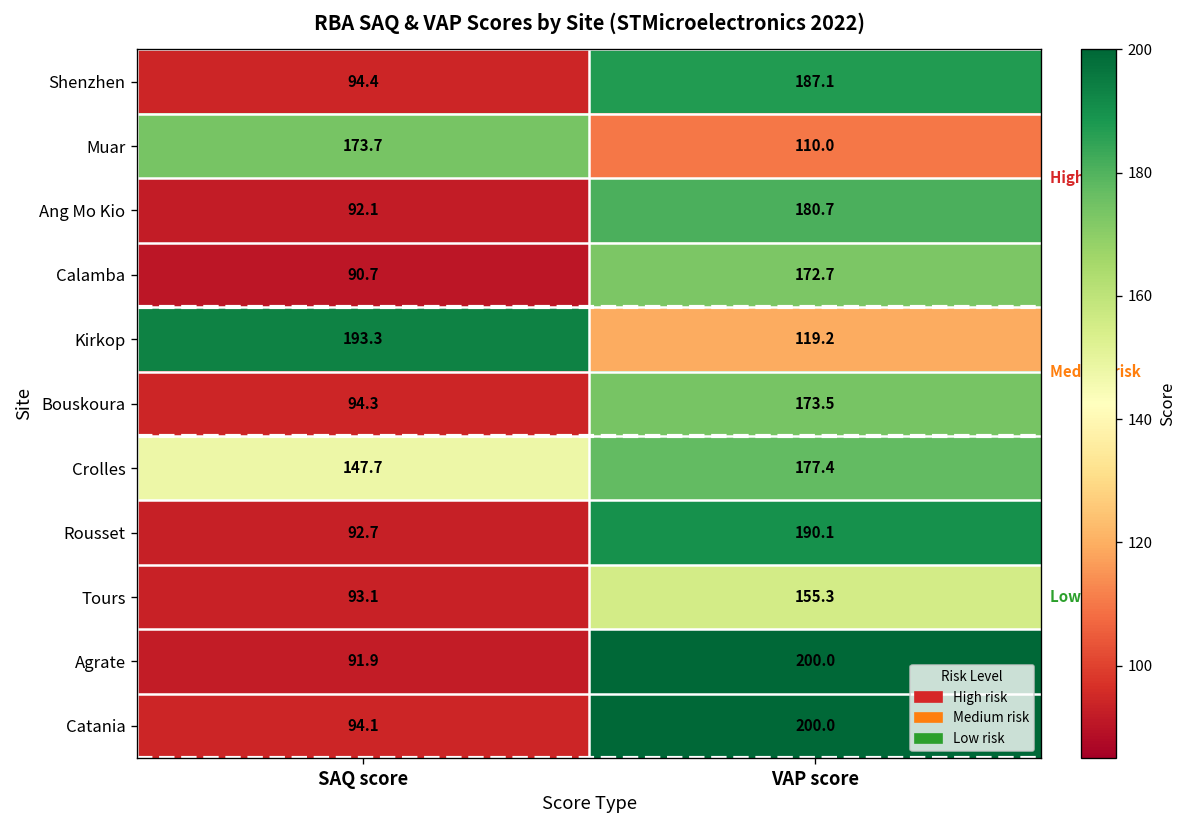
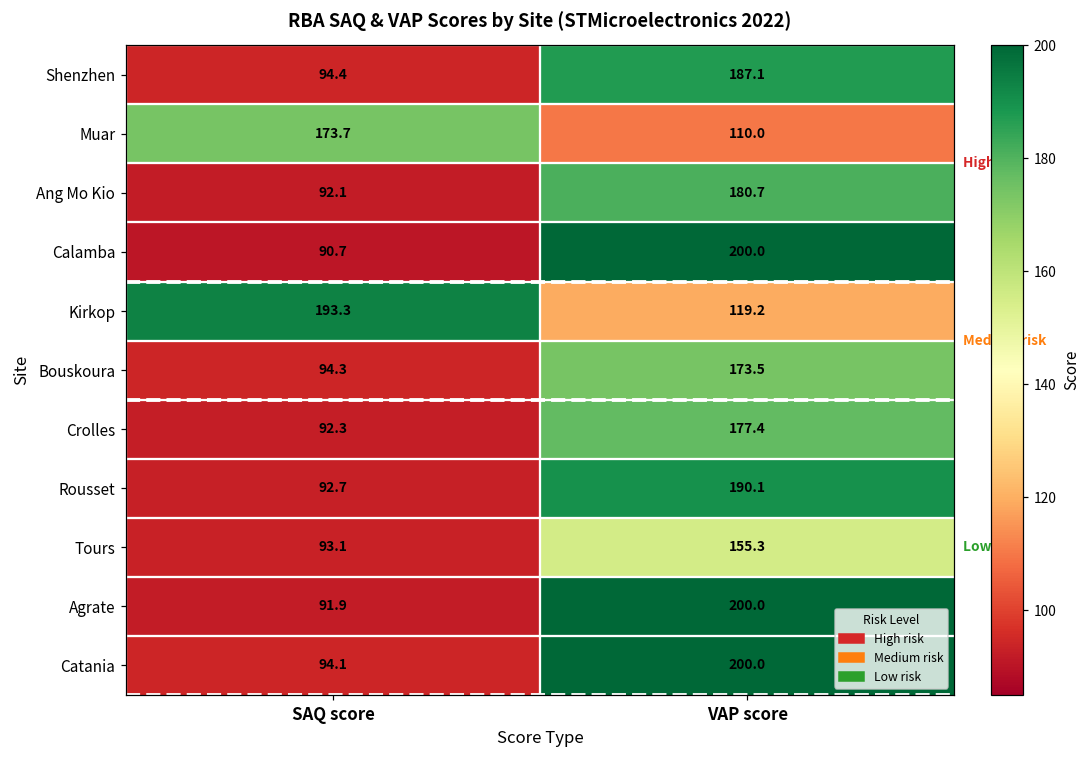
Calamba, VAP score: 172.7 -> 200.0
Crolles, SAQ score: 147.7 -> 92.3
